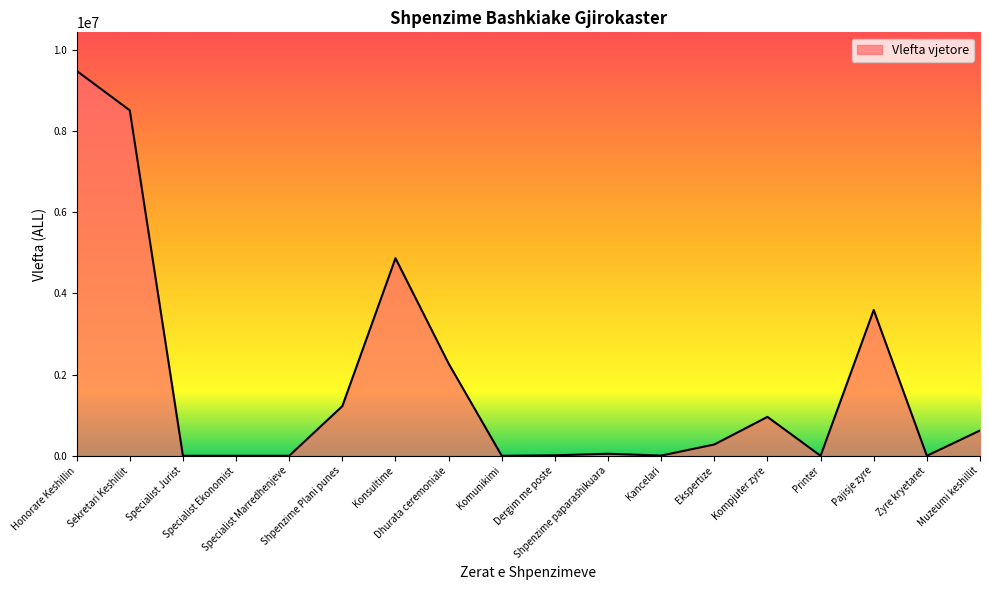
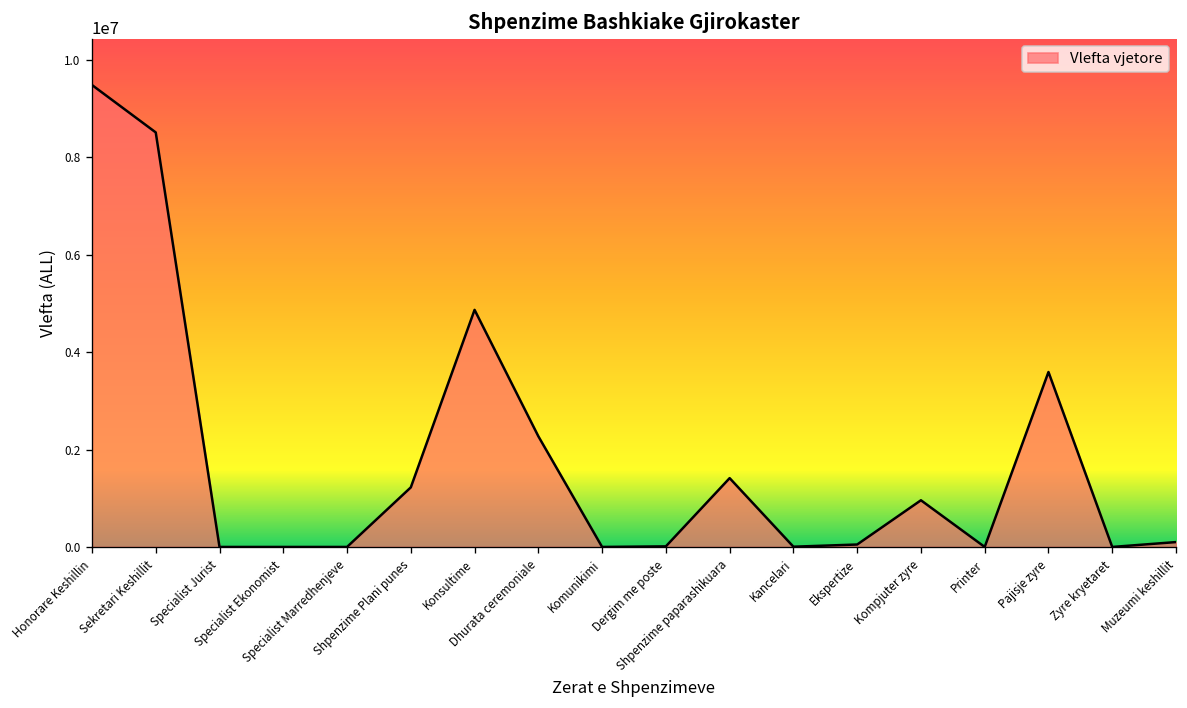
Shpenzime paparashikuara: 100000 -> 1400000
Ekspertize: 300000 -> 100000
Muzeumi keshillit: 600000 -> 100000
